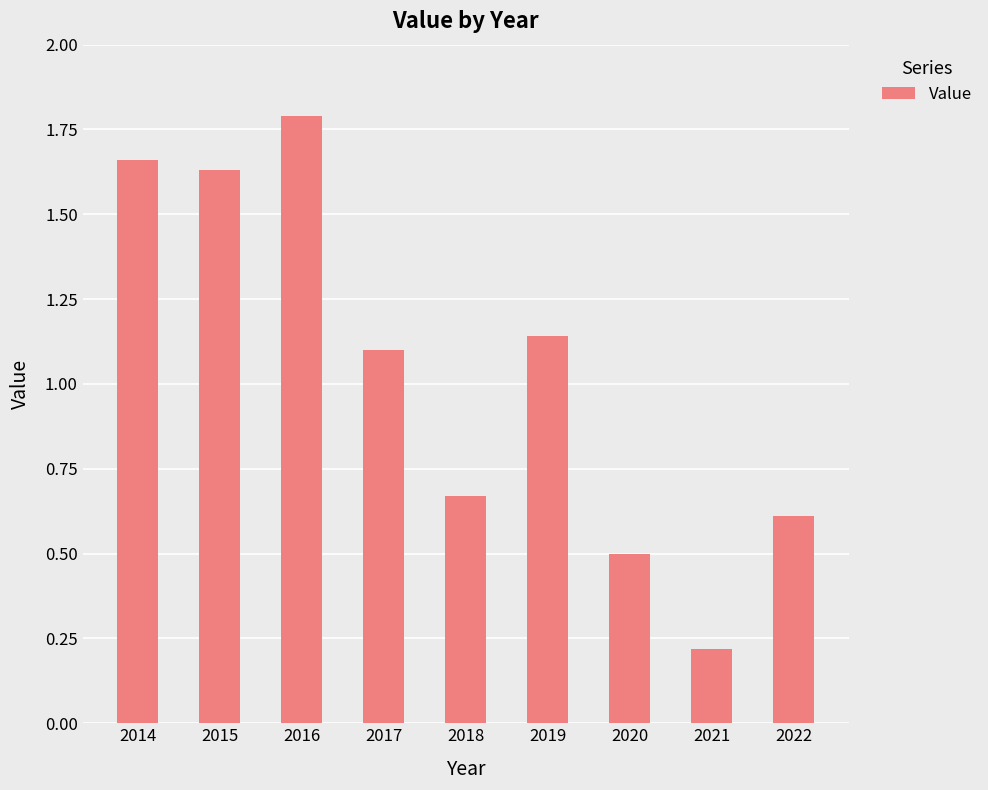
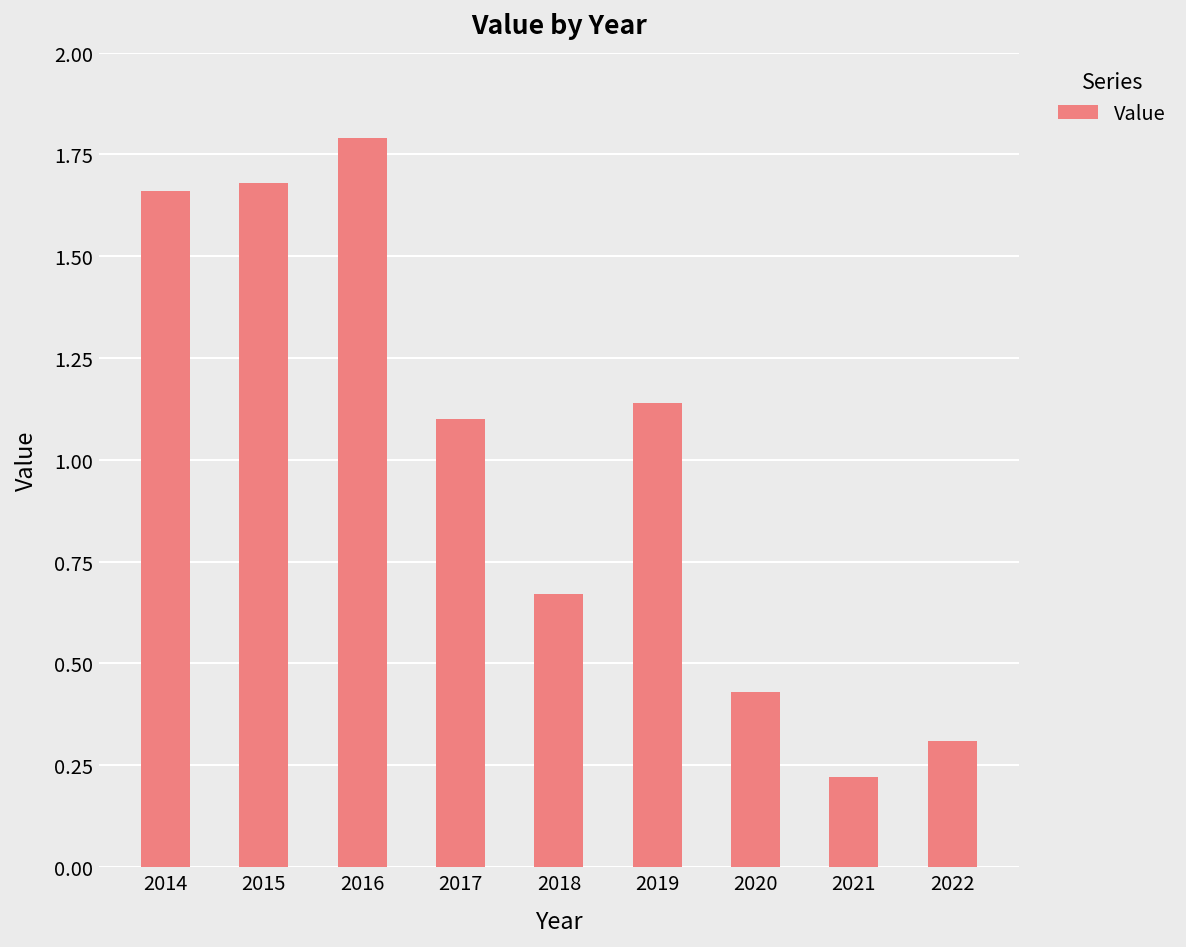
2015: 1.63 -> 1.68
2020: 0.50 -> 0.43
2022: 0.61 -> 0.31
